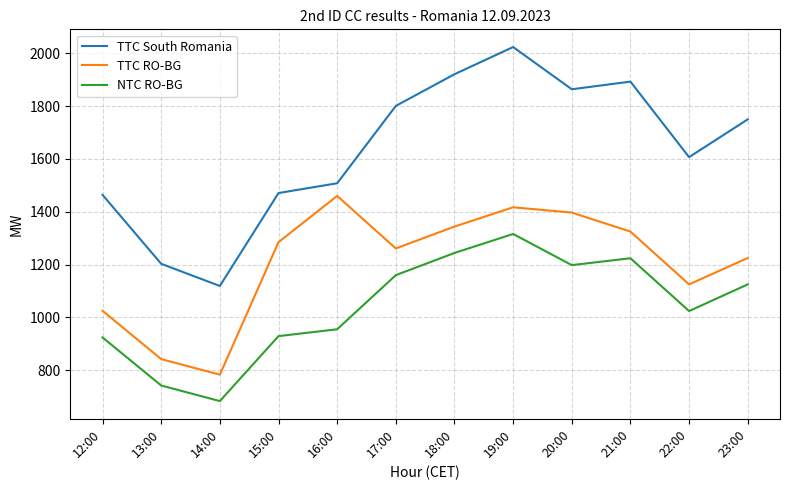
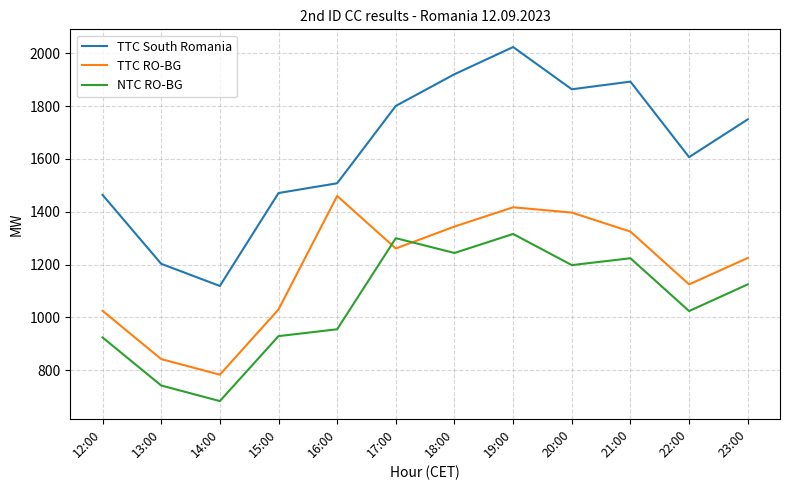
TTC RO-BG, 15:00: 1290 -> 1030
NTC RO-BG, 17:00: 1160 -> 1300
